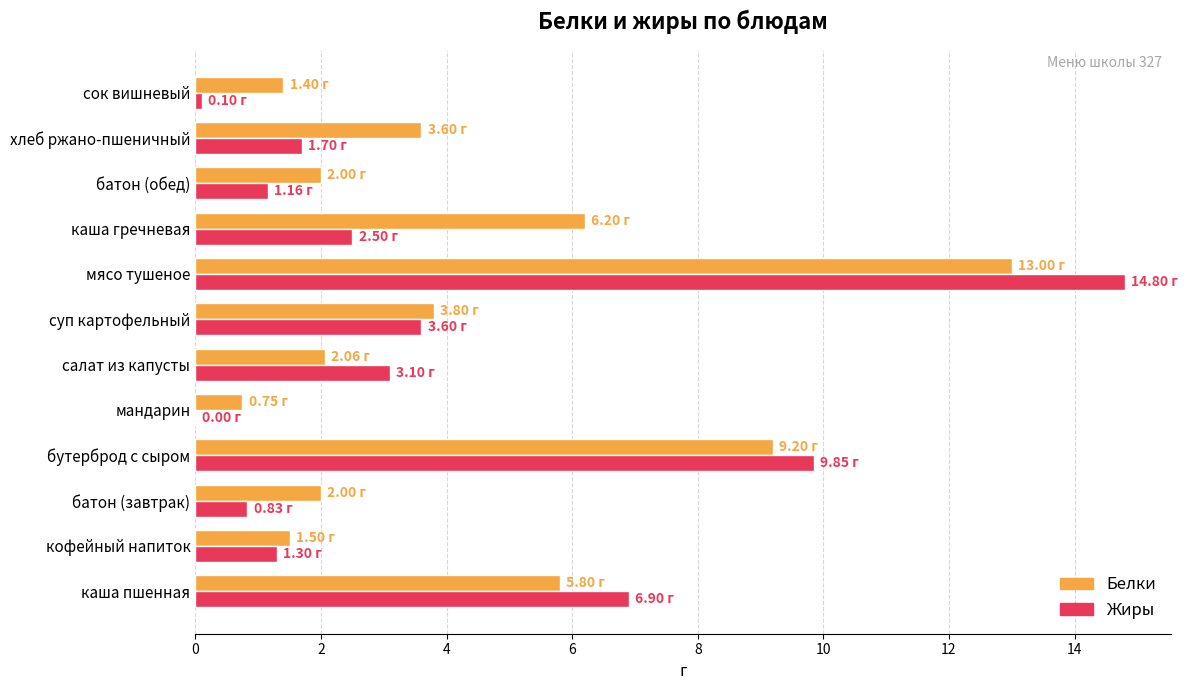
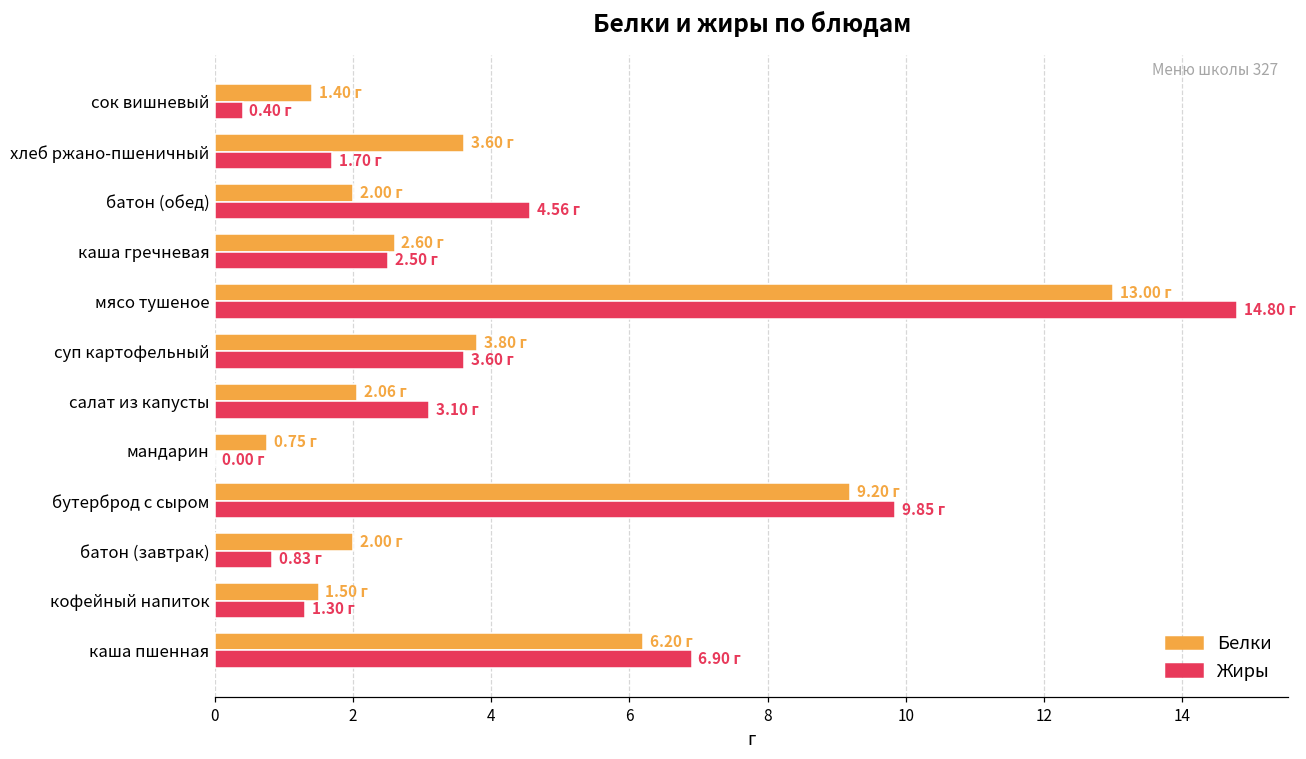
Жиры, сок вишневый: 0.10 -> 0.40
Жиры, батон (обед): 1.16 -> 4.56
Белки, каша гречневая: 6.20 -> 2.60
Белки, каша пшенная: 5.80 -> 6.20
